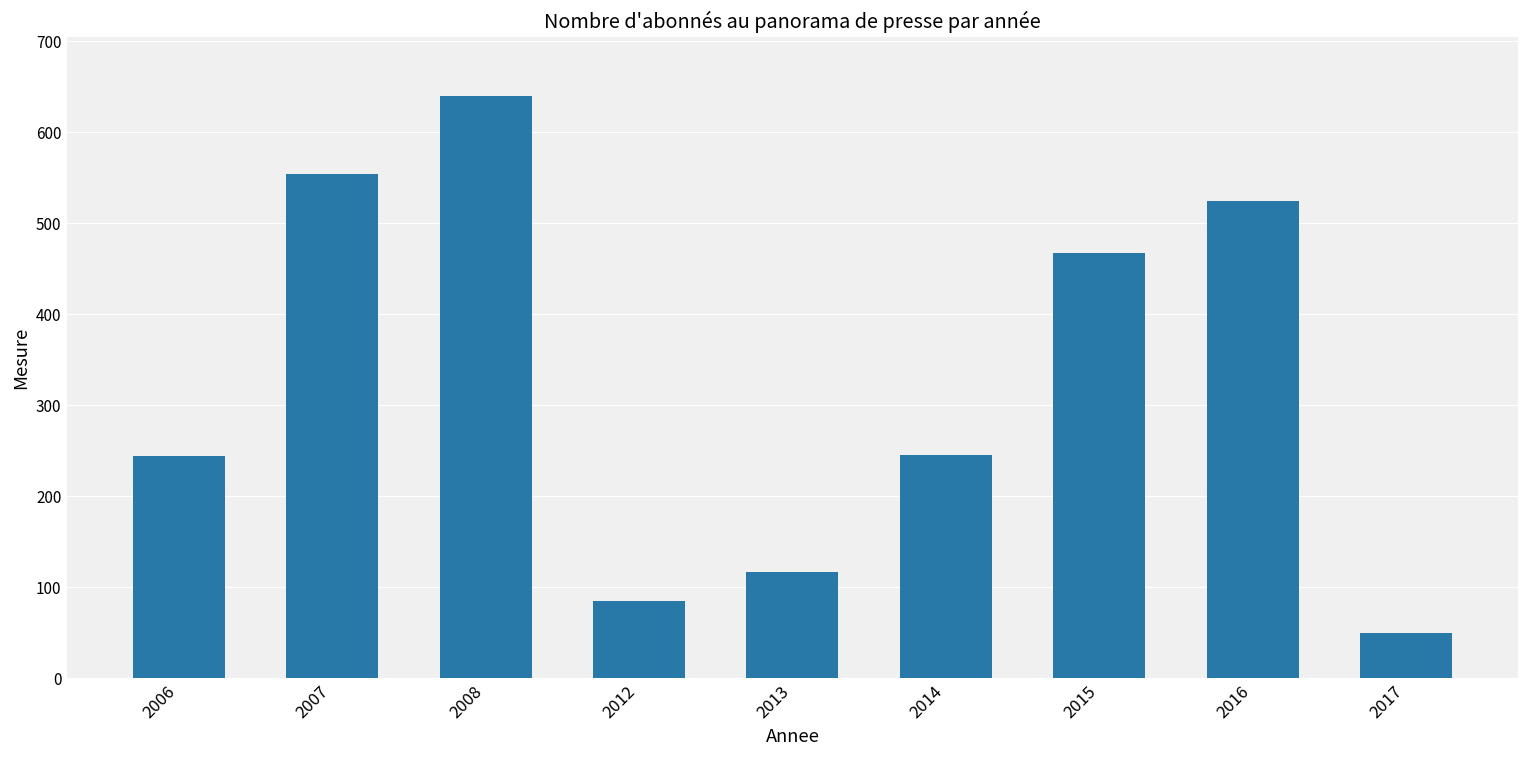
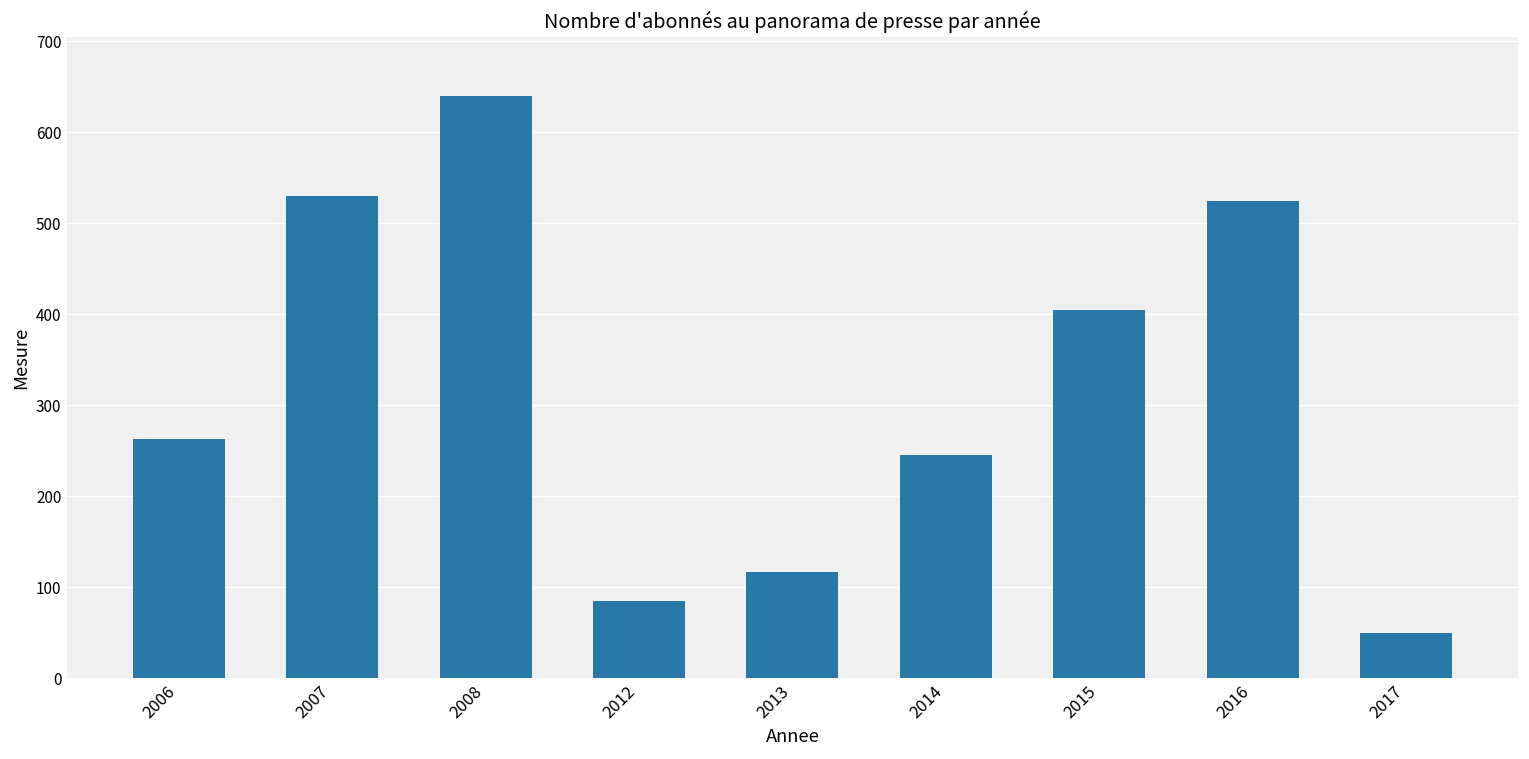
2006: 240 -> 260
2007: 550 -> 530
2015: 470 -> 410
